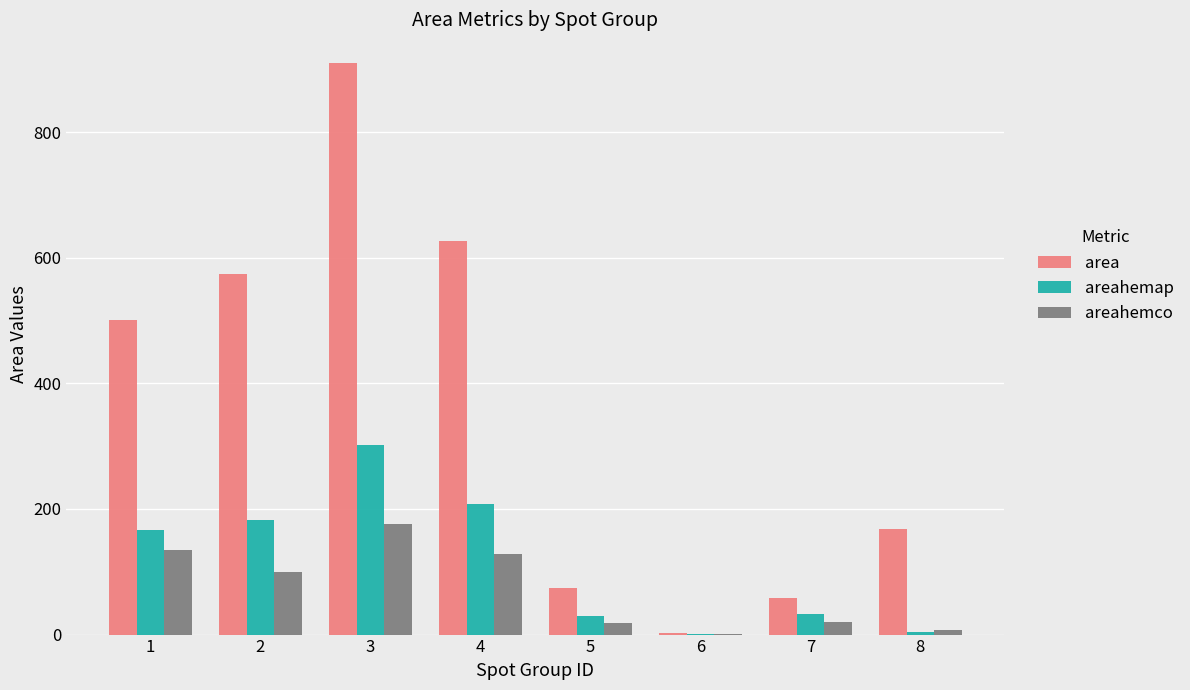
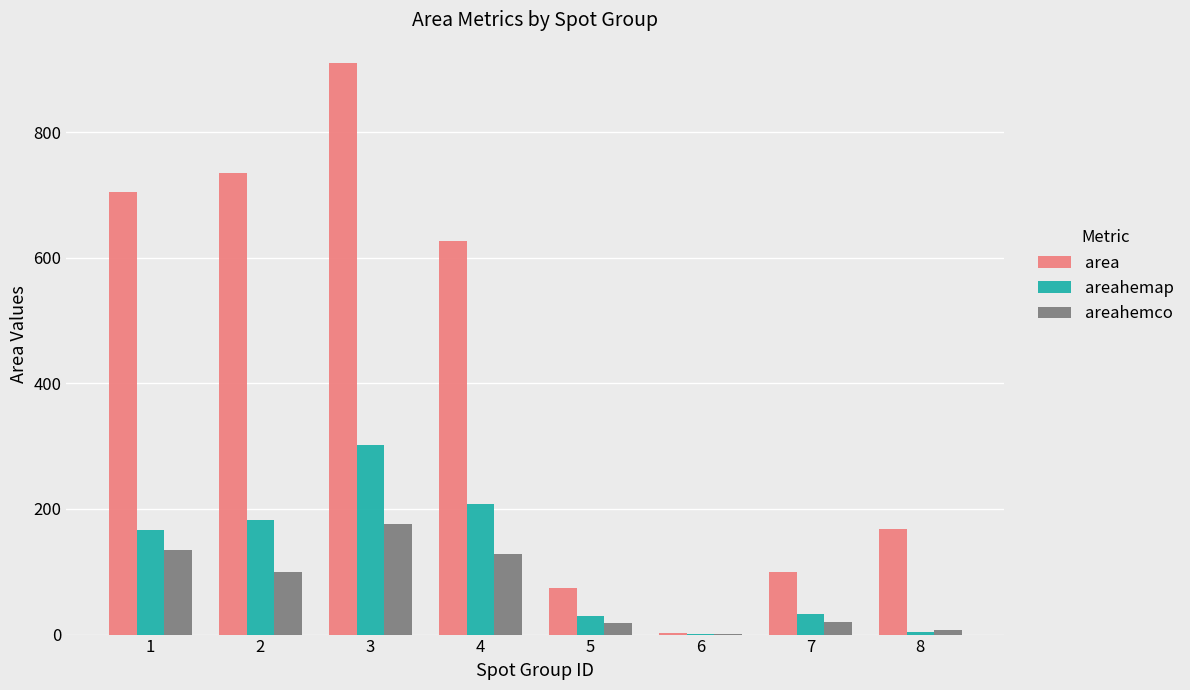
area, 1: 500 -> 700
area, 2: 570 -> 730
area, 7: 60 -> 100
